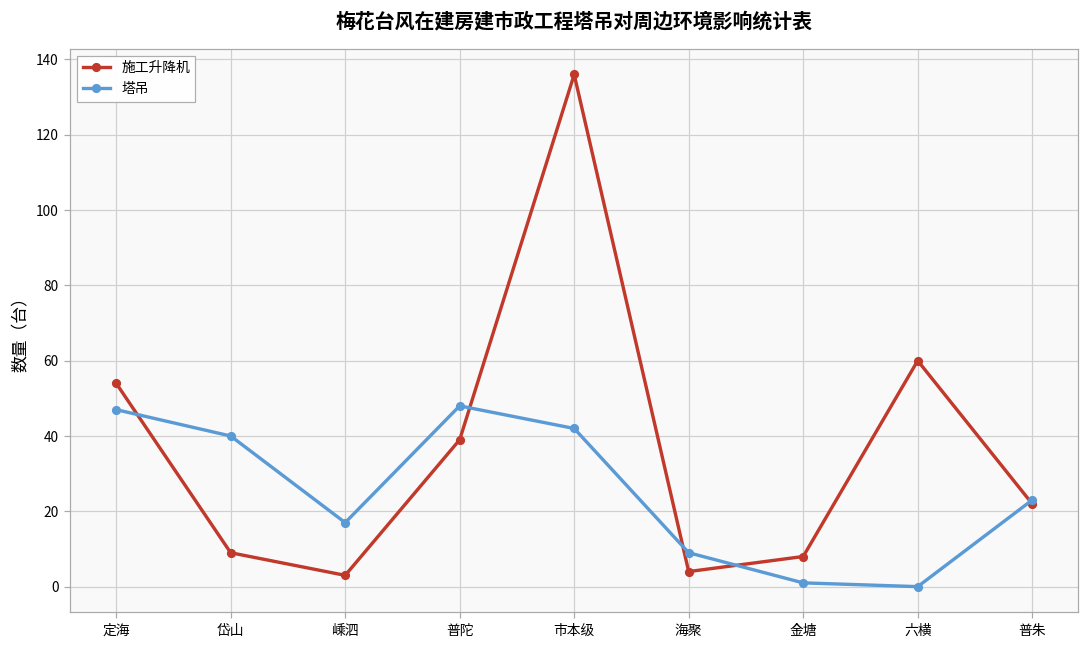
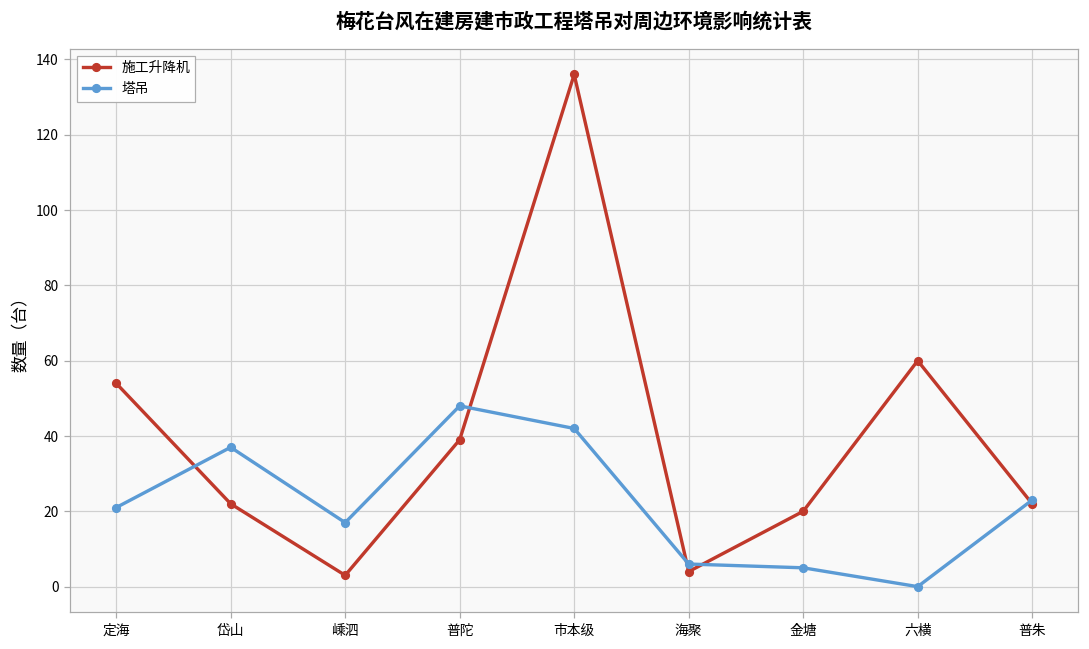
塔吊, 定海: 47 -> 21
施工升降机, 岱山: 9 -> 22
塔吊, 岱山: 40 -> 37
塔吊, 海聚: 9 -> 6
施工升降机, 金塘: 8 -> 20
塔吊, 金塘: 1 -> 5
